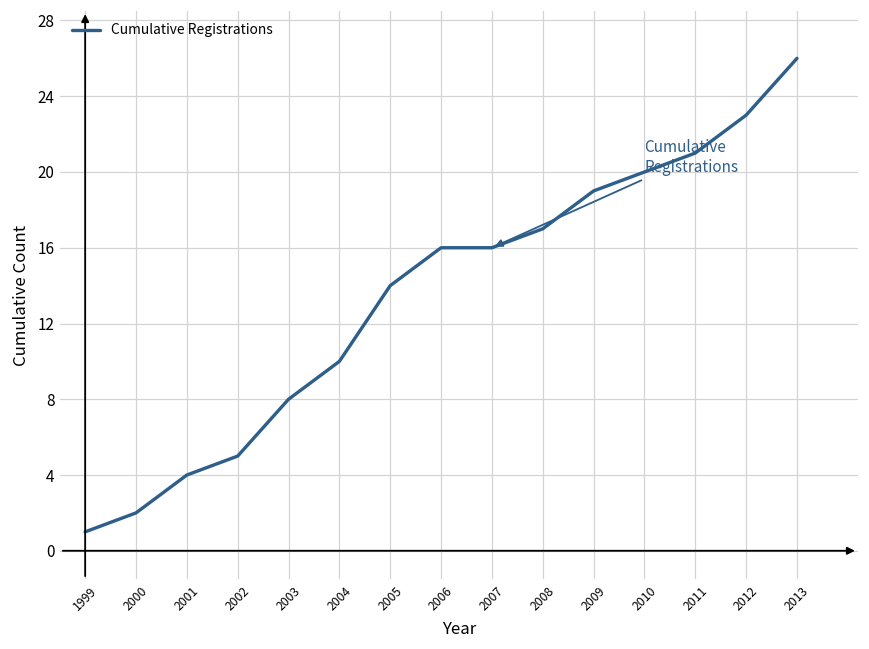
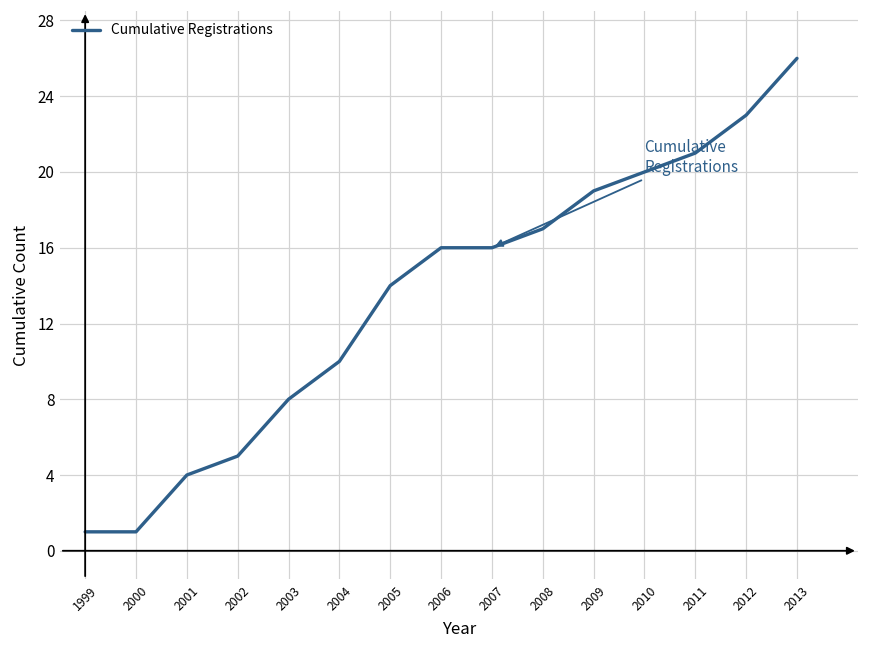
2000: 2 -> 1
